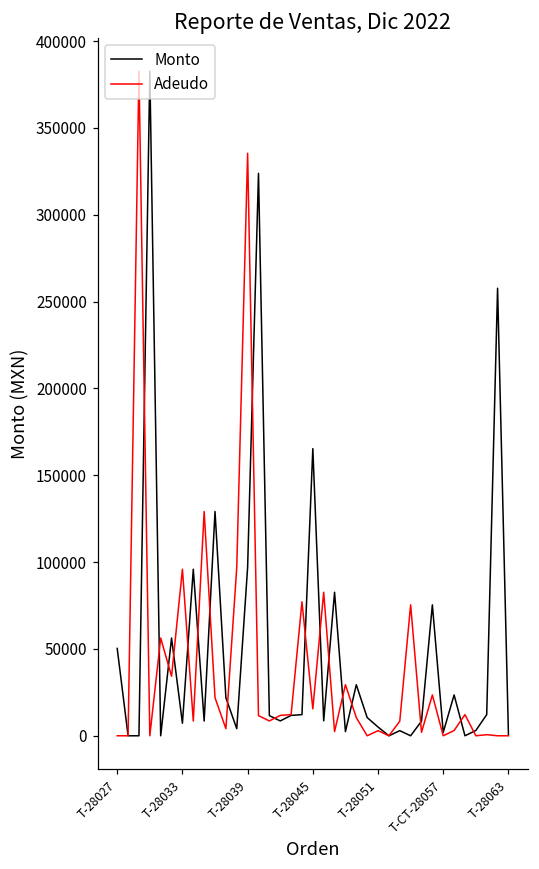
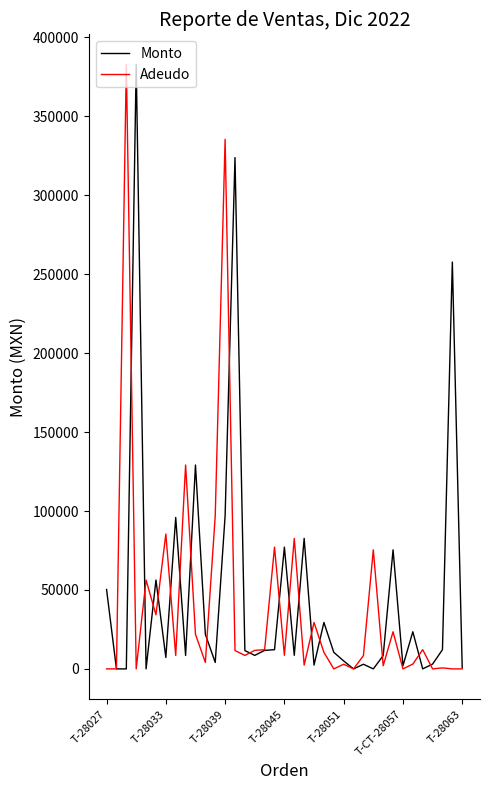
Adeudo, T-28033: 96000 -> 85000
Monto, T-28045: 165000 -> 77000
Adeudo, T-28045: 16000 -> 9000
